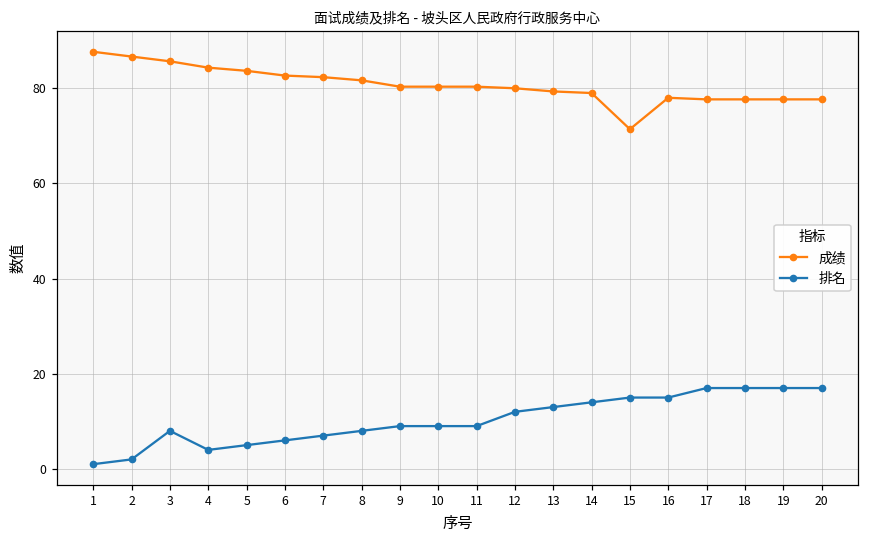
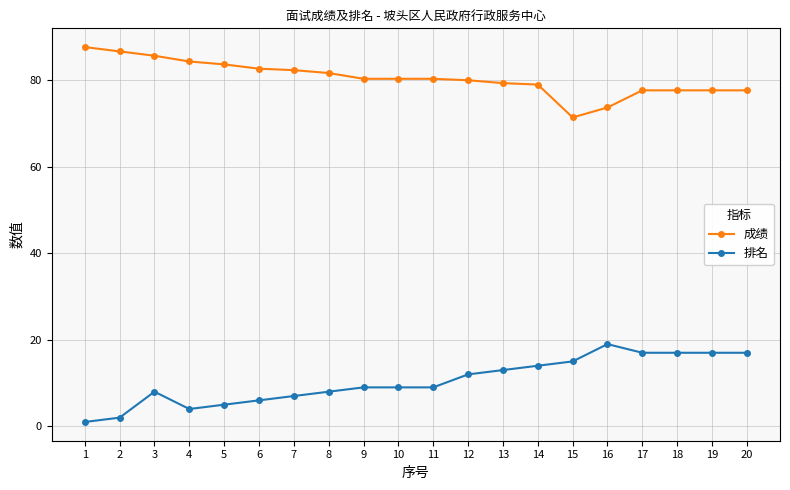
成绩, 16: 78 -> 74
排名, 16: 15 -> 19
